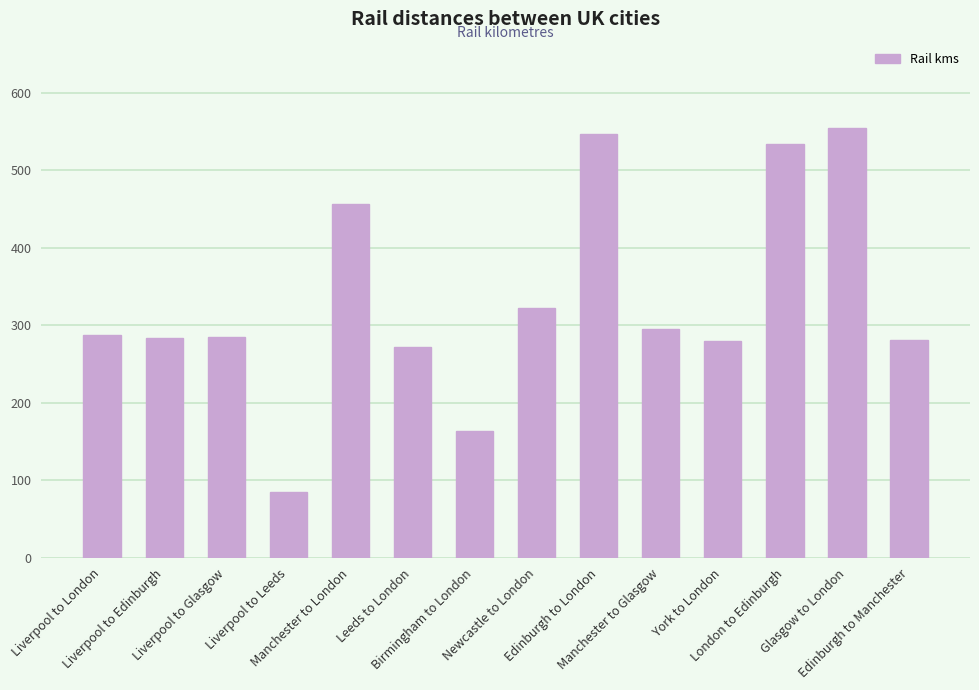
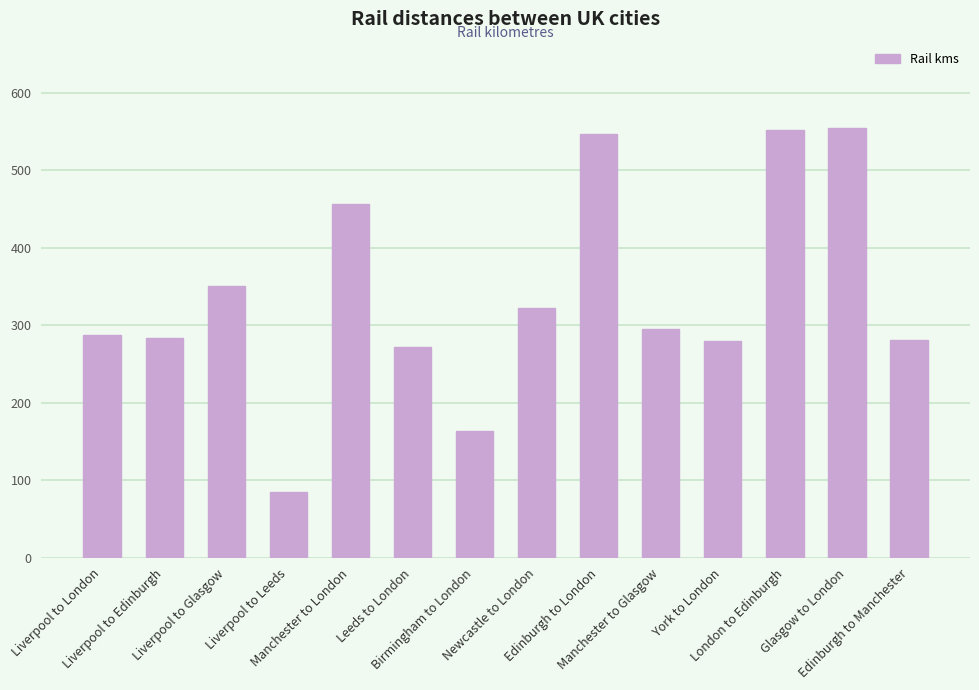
Liverpool to Glasgow: 290 -> 350
London to Edinburgh: 530 -> 550
